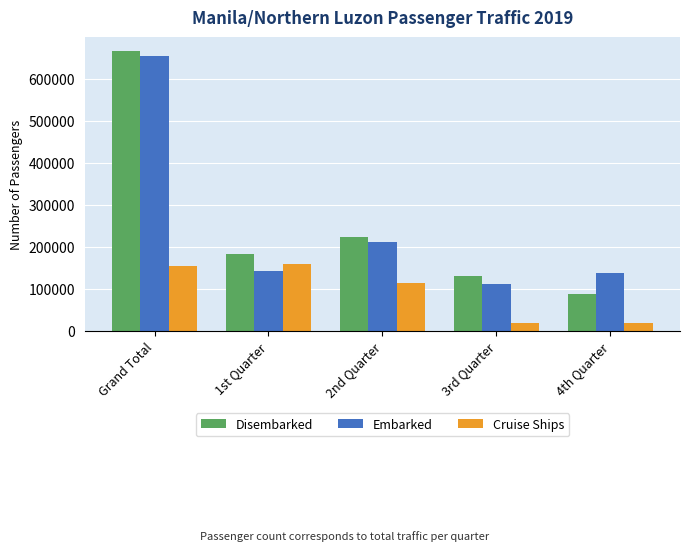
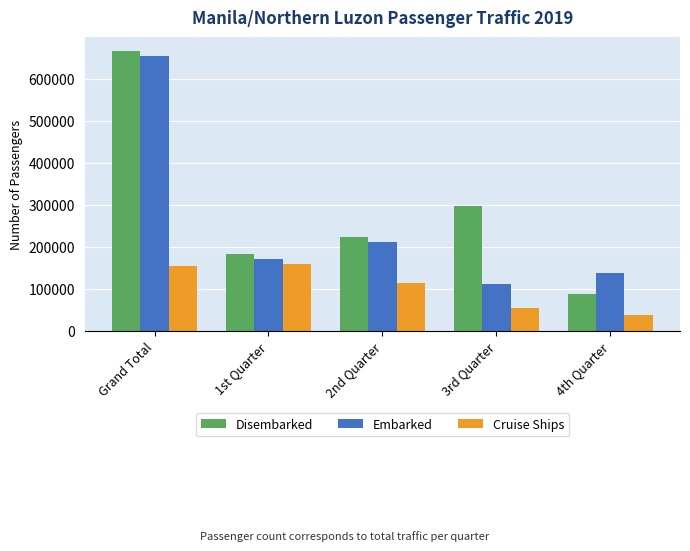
Embarked, 1st Quarter: 140000 -> 170000
Disembarked, 3rd Quarter: 130000 -> 300000
Cruise Ships, 3rd Quarter: 20000 -> 50000
Cruise Ships, 4th Quarter: 20000 -> 40000
